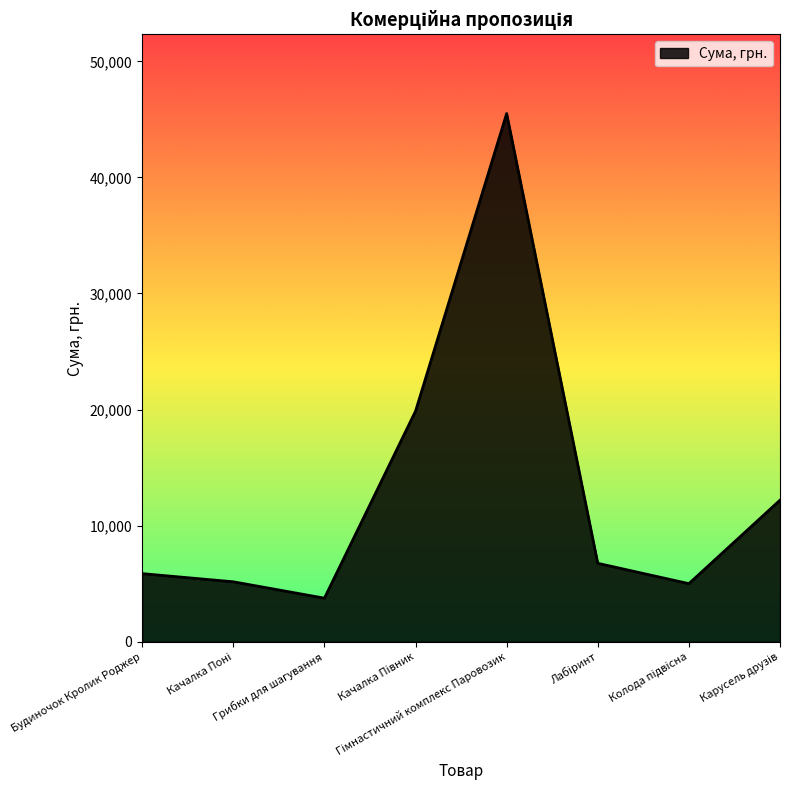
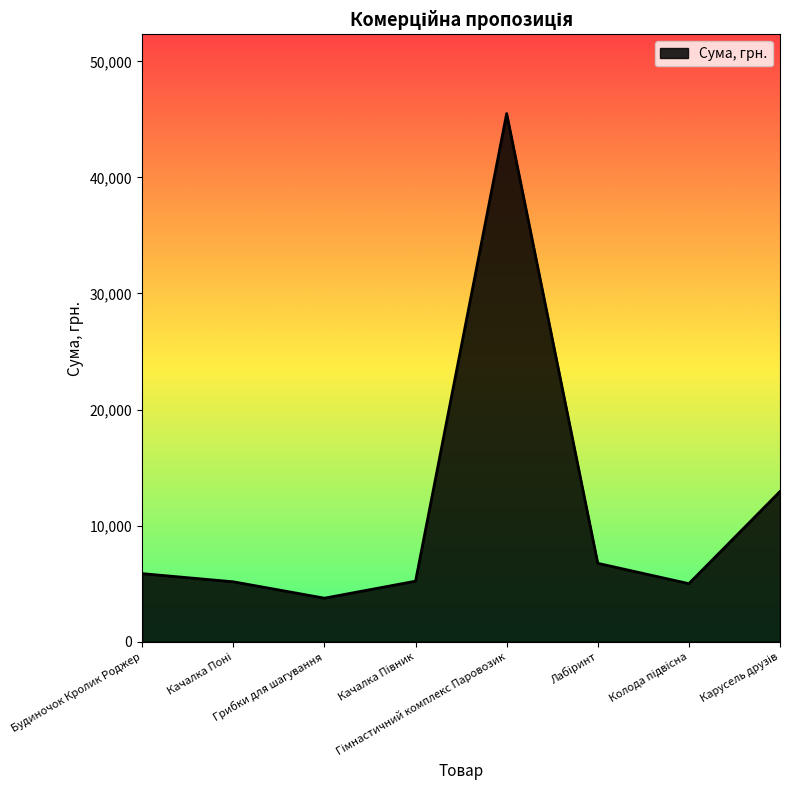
Качалка Півник: 19,900 -> 5,200
Карусель друзів: 12,200 -> 12,900
